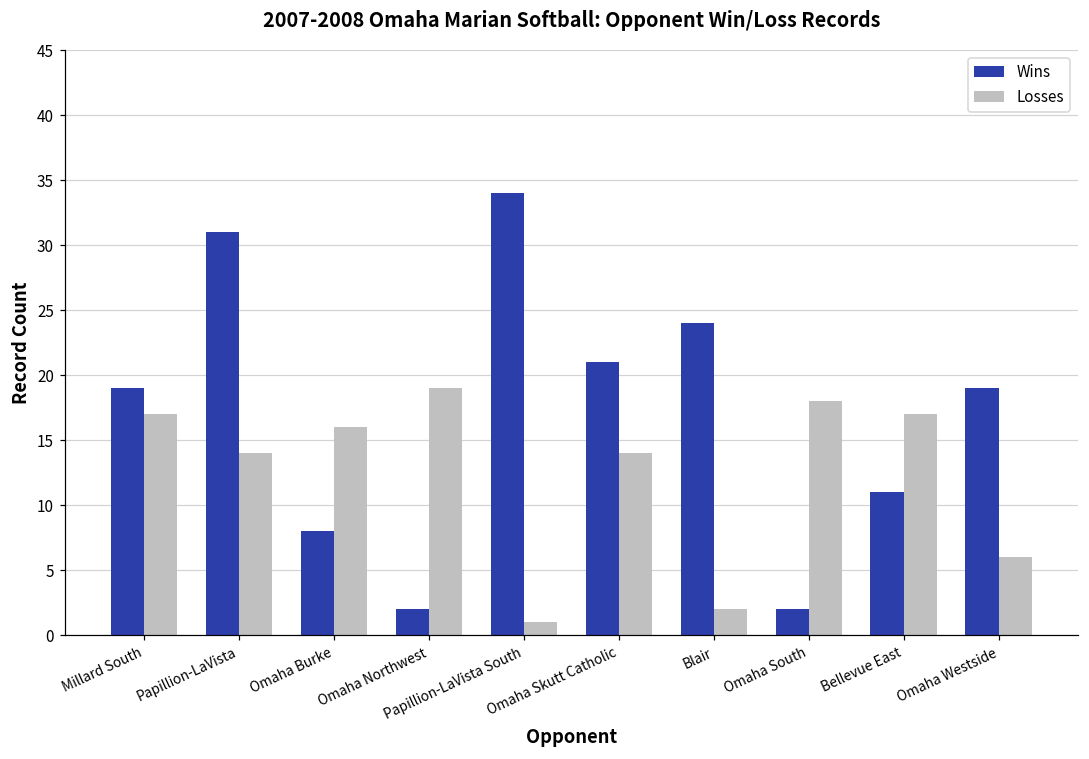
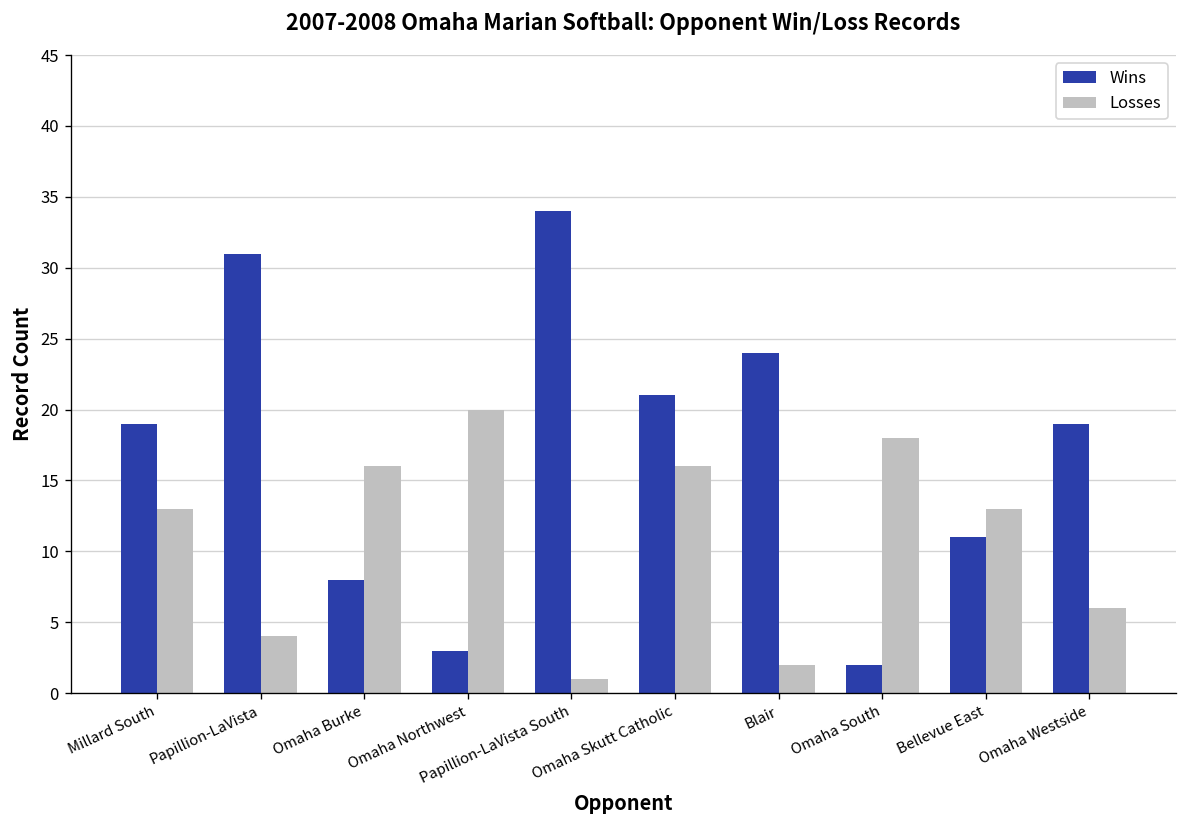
Losses, Millard South: 17 -> 13
Losses, Papillion-LaVista: 14 -> 4
Wins, Omaha Northwest: 2 -> 3
Losses, Omaha Northwest: 19 -> 20
Losses, Omaha Skutt Catholic: 14 -> 16
Losses, Bellevue East: 17 -> 13
